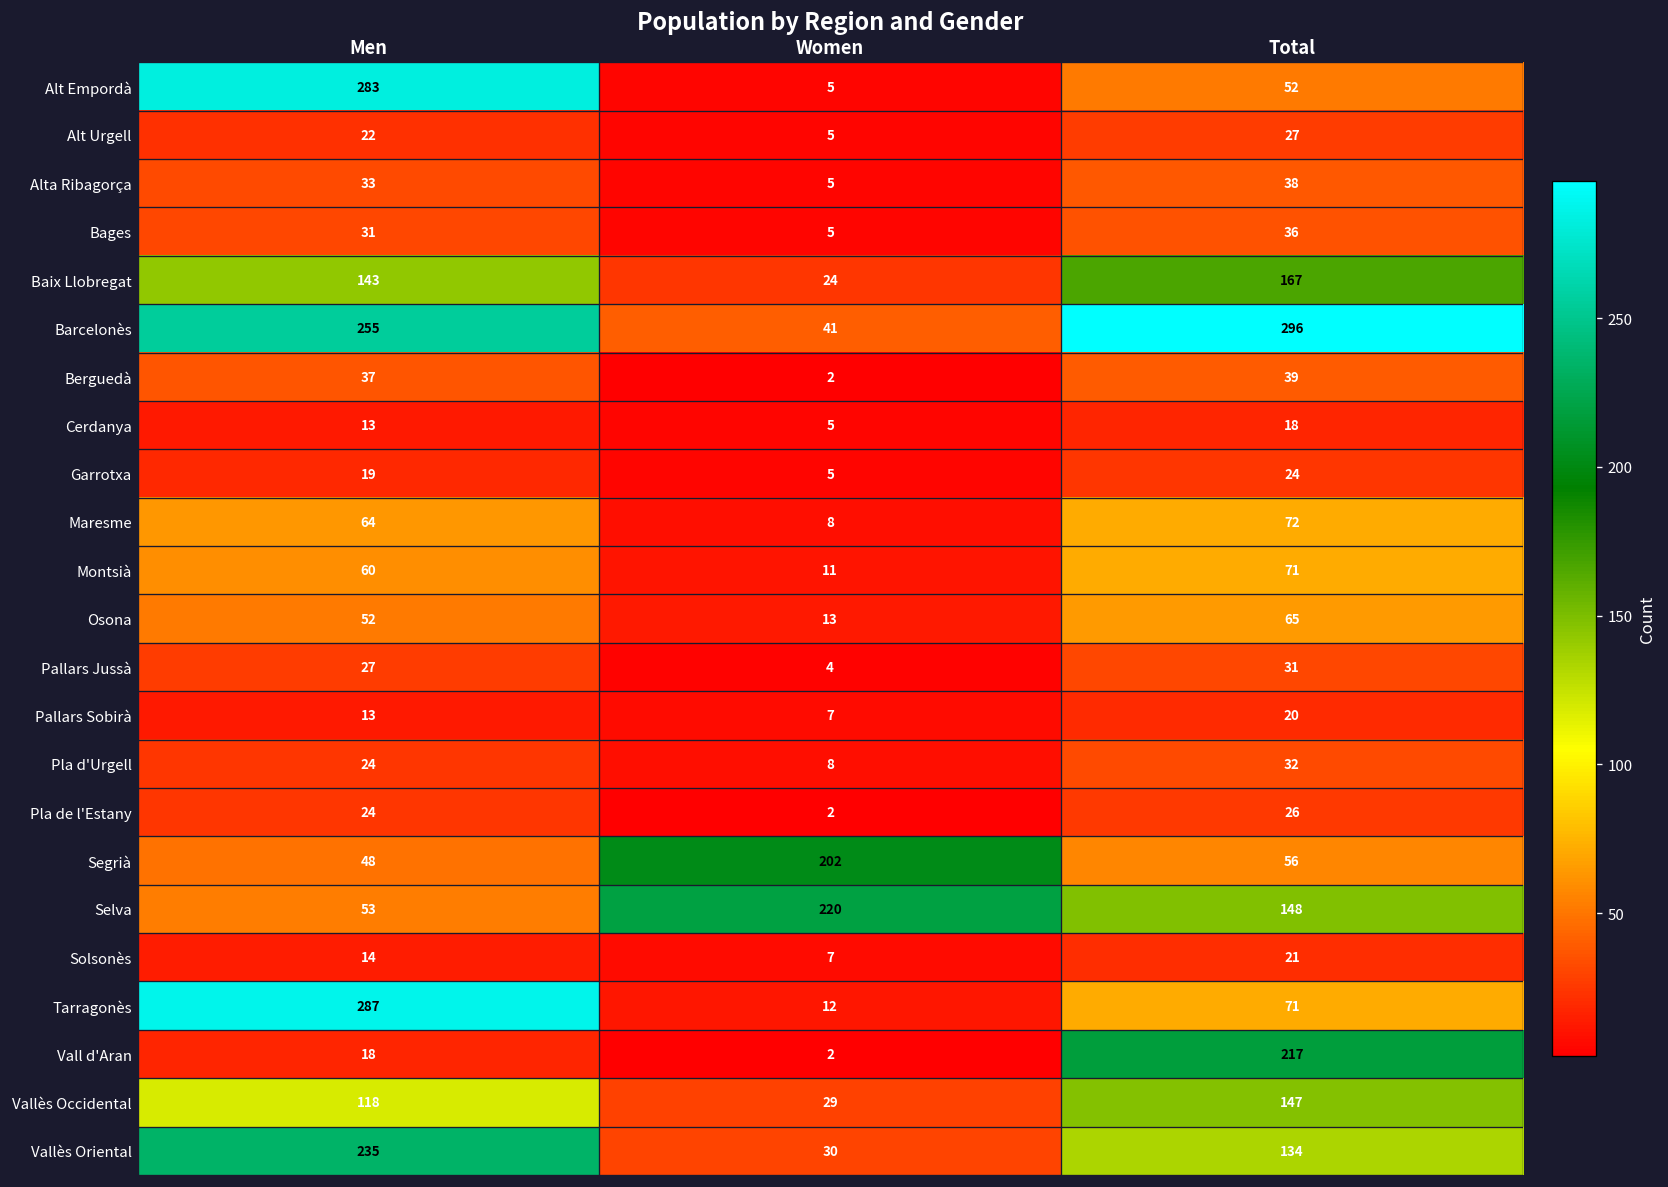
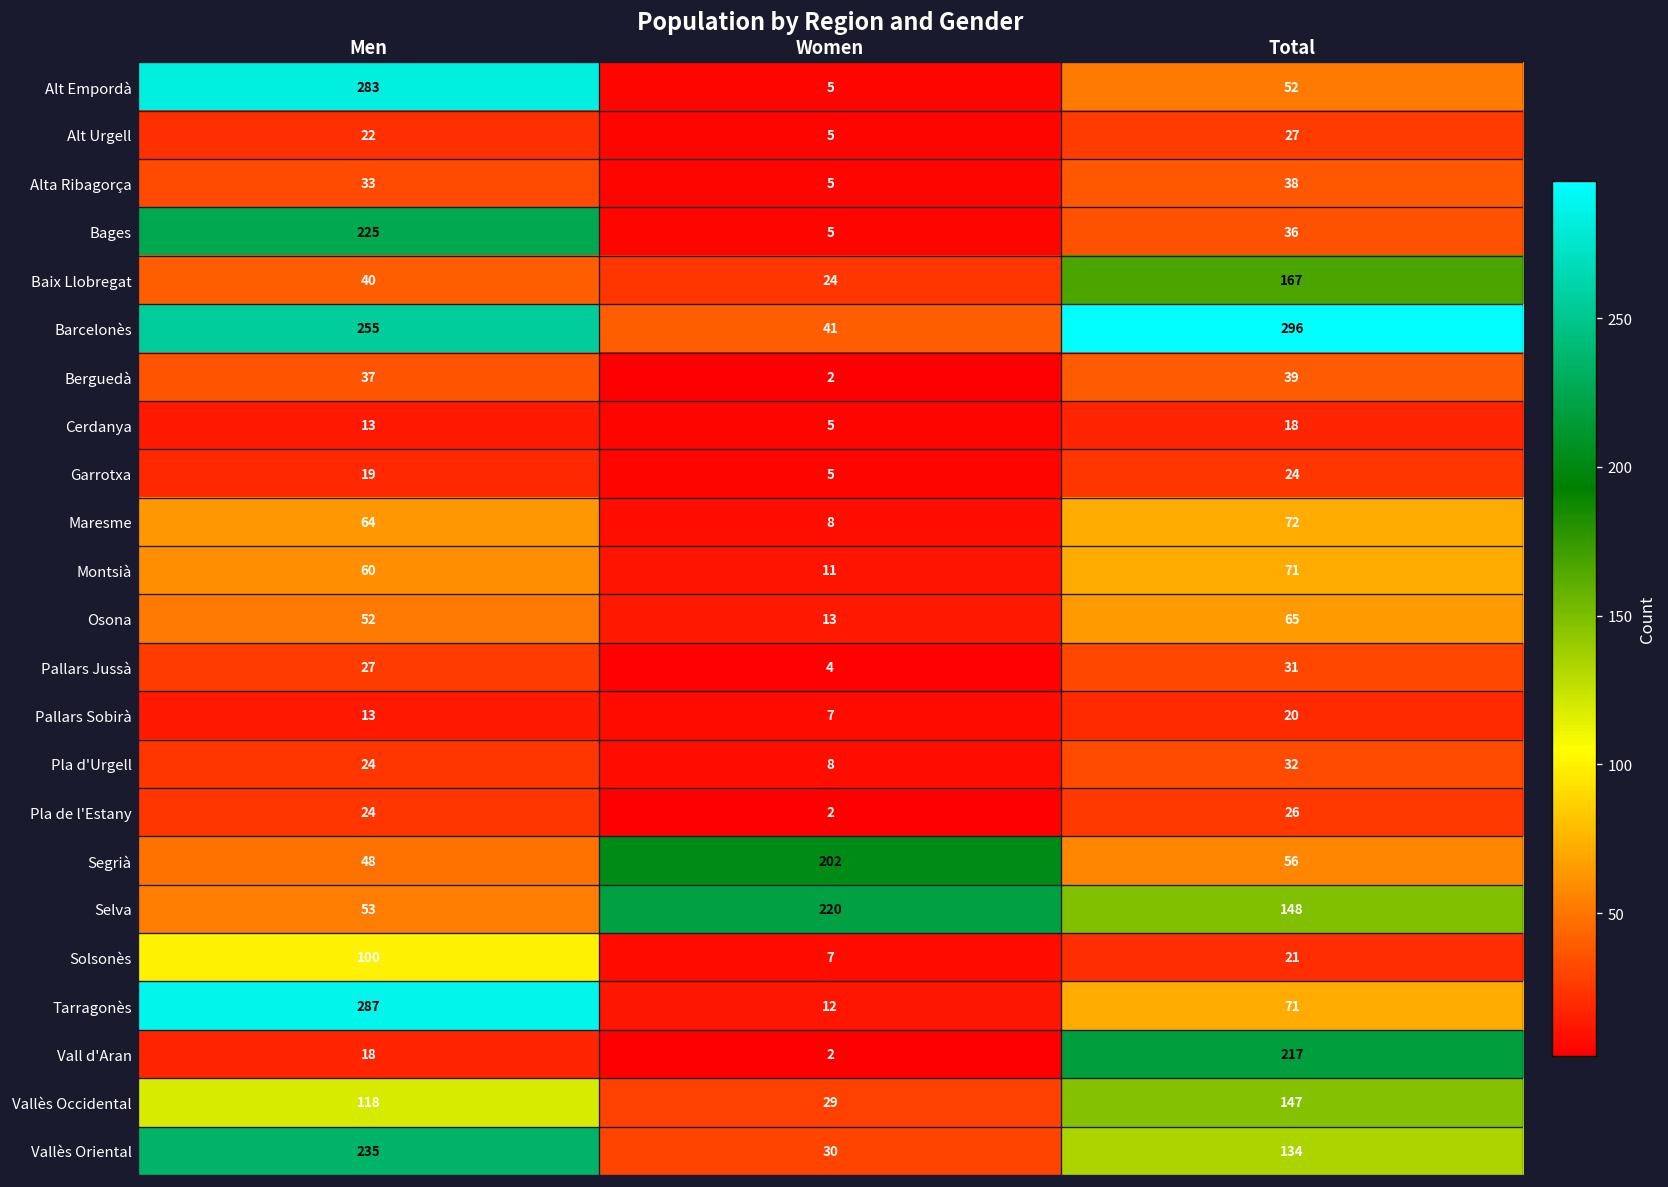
Bages, Men: 31 -> 225
Baix Llobregat, Men: 143 -> 40
Solsonès, Men: 14 -> 100
